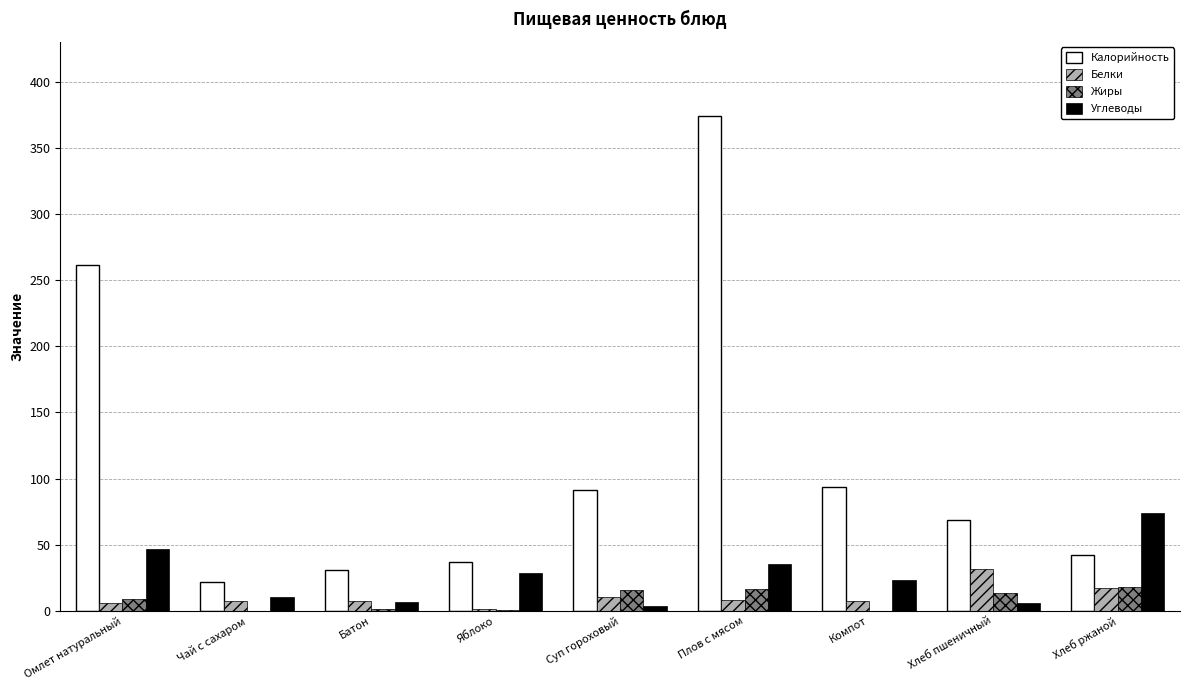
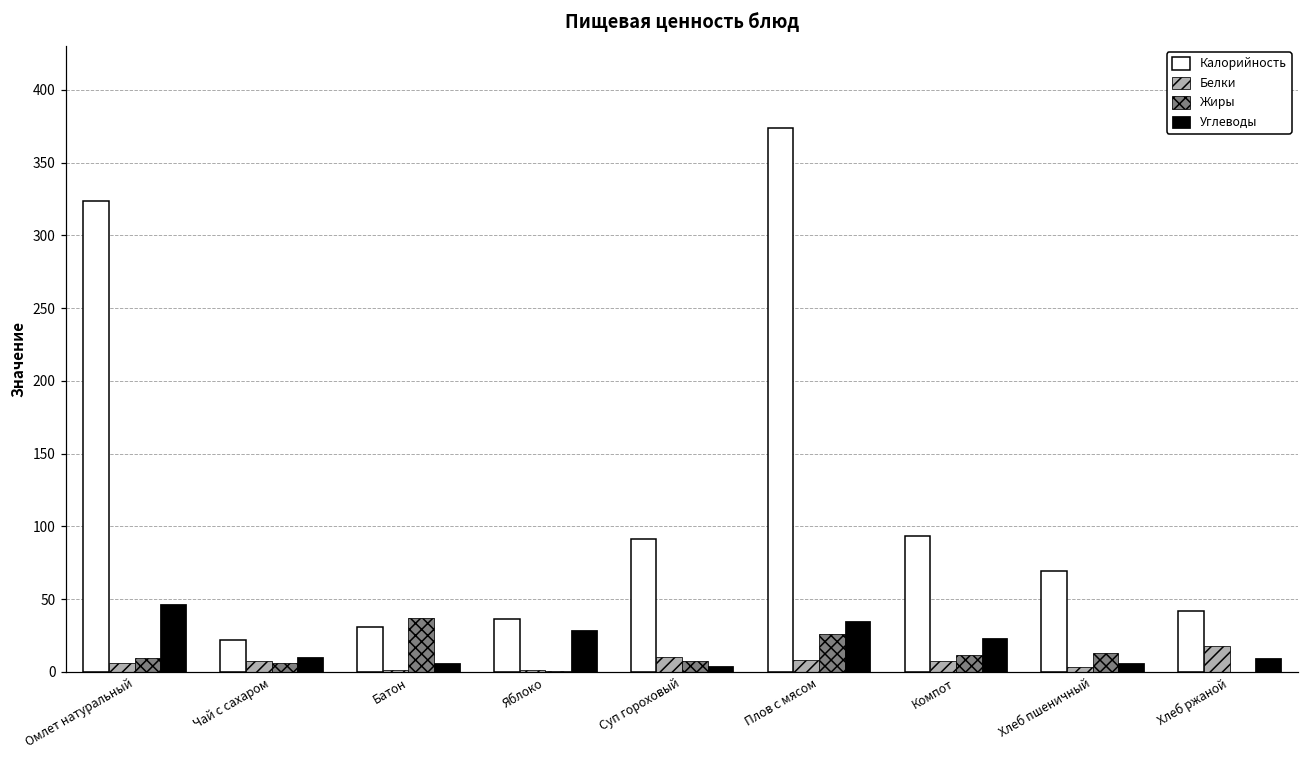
Калорийность, Омлет натуральный: 261 -> 324
Жиры, Чай с сахаром: 0 -> 6
Белки, Батон: 7 -> 1
Жиры, Батон: 1 -> 37
Жиры, Суп гороховый: 16 -> 8
Жиры, Плов с мясом: 17 -> 26
Жиры, Компот: 0 -> 11
Белки, Хлеб пшеничный: 32 -> 3
Жиры, Хлеб ржаной: 18 -> 0
Углеводы, Хлеб ржаной: 74 -> 9
